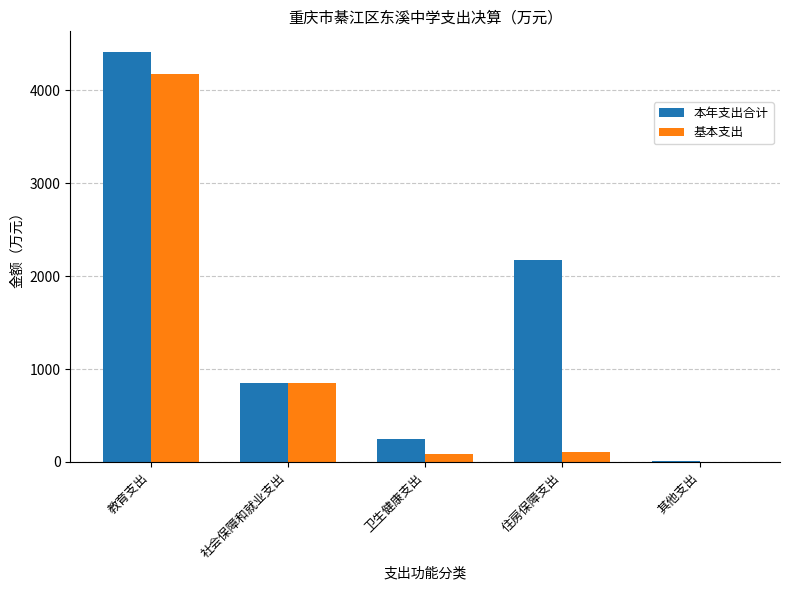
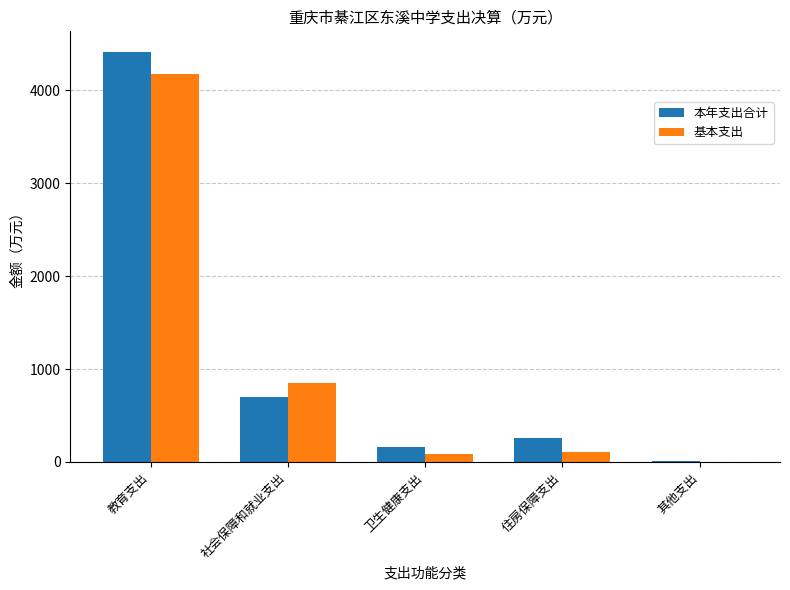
本年支出合计, 社会保障和就业支出: 800 -> 700
本年支出合计, 卫生健康支出: 250 -> 160
本年支出合计, 住房保障支出: 2200 -> 300
